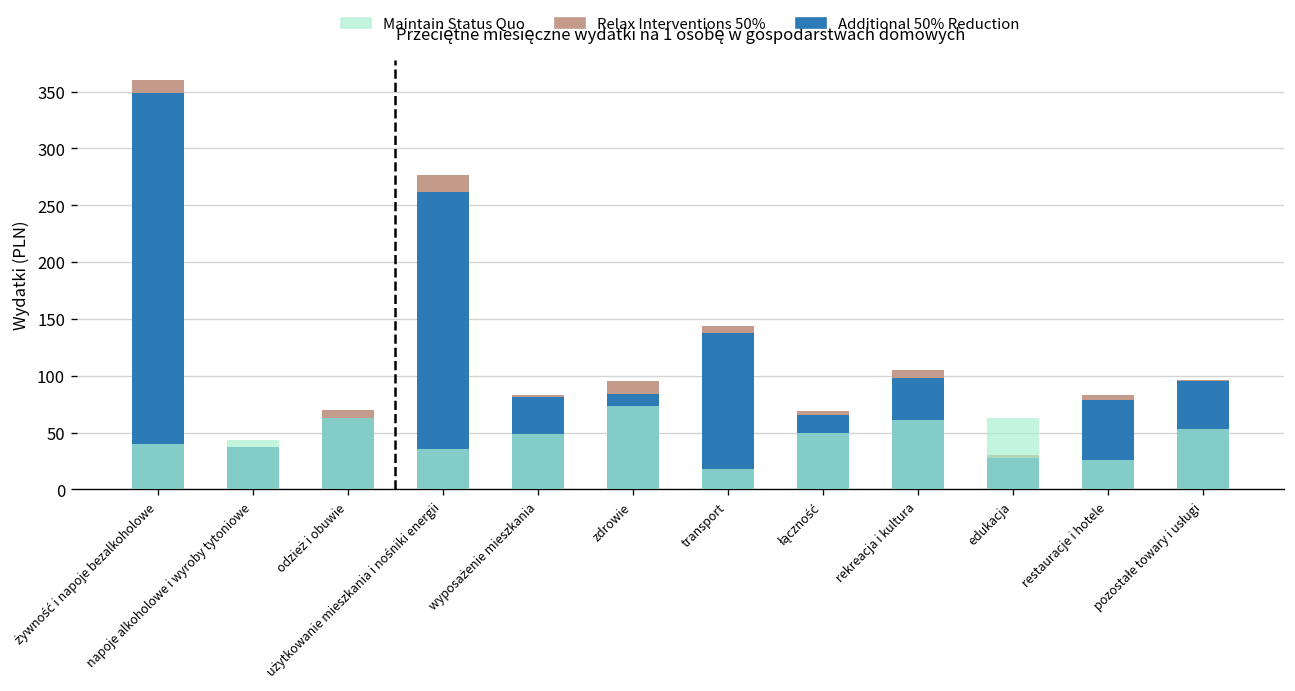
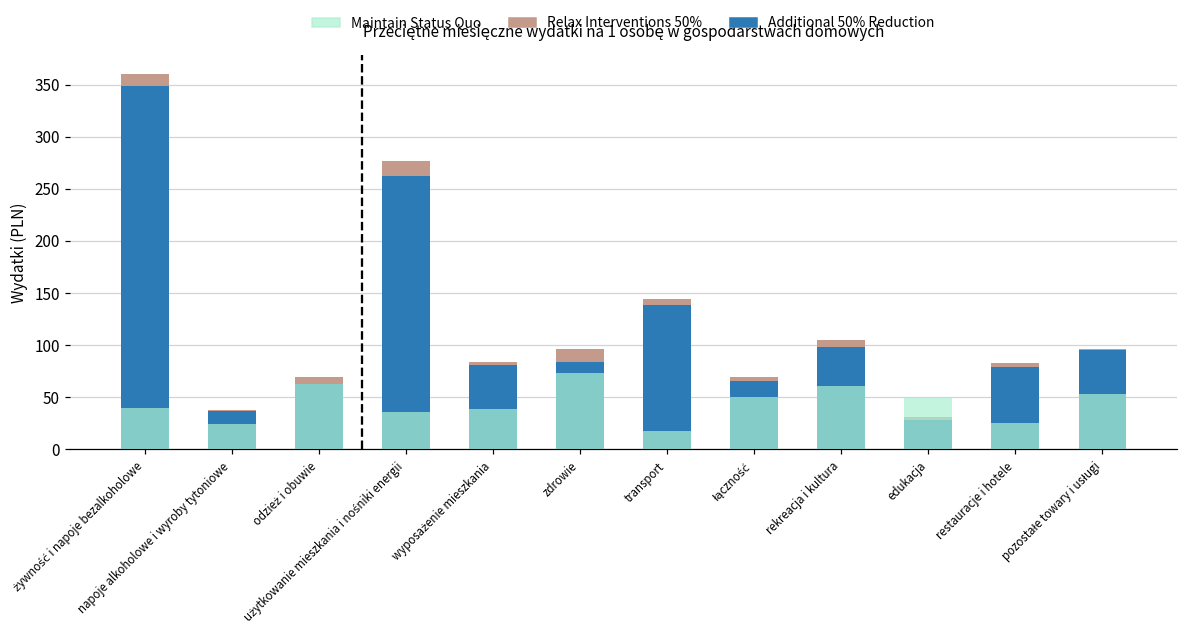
Maintain Status Quo, napoje alkoholowe i wyroby tytoniowe: 40 -> 20
Maintain Status Quo, wyposażenie mieszkania: 50 -> 40
Maintain Status Quo, edukacja: 60 -> 50
